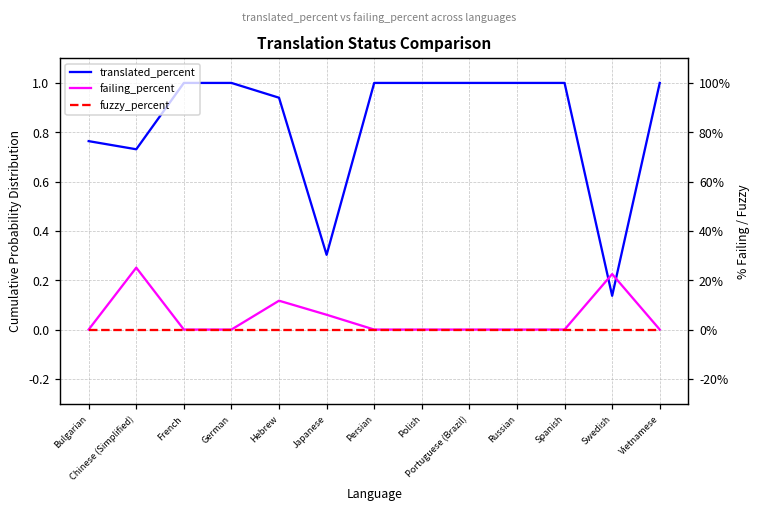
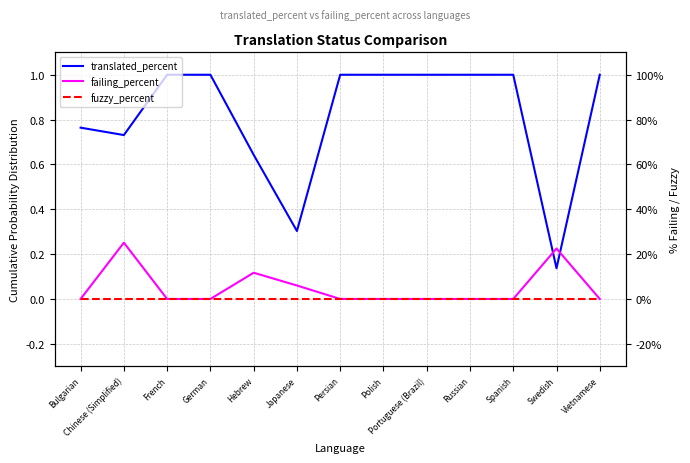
translated_percent, Hebrew: 0.94 -> 0.64
